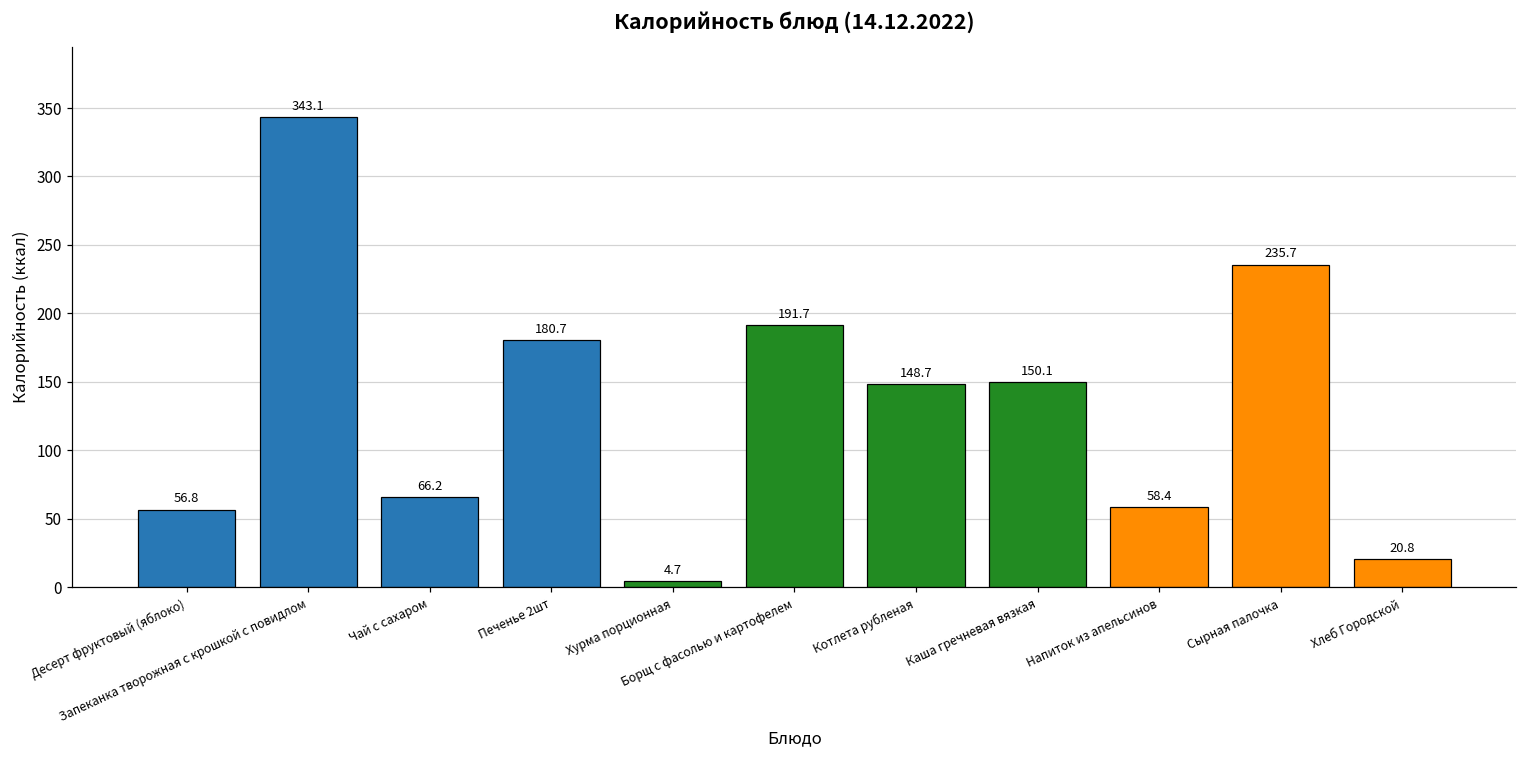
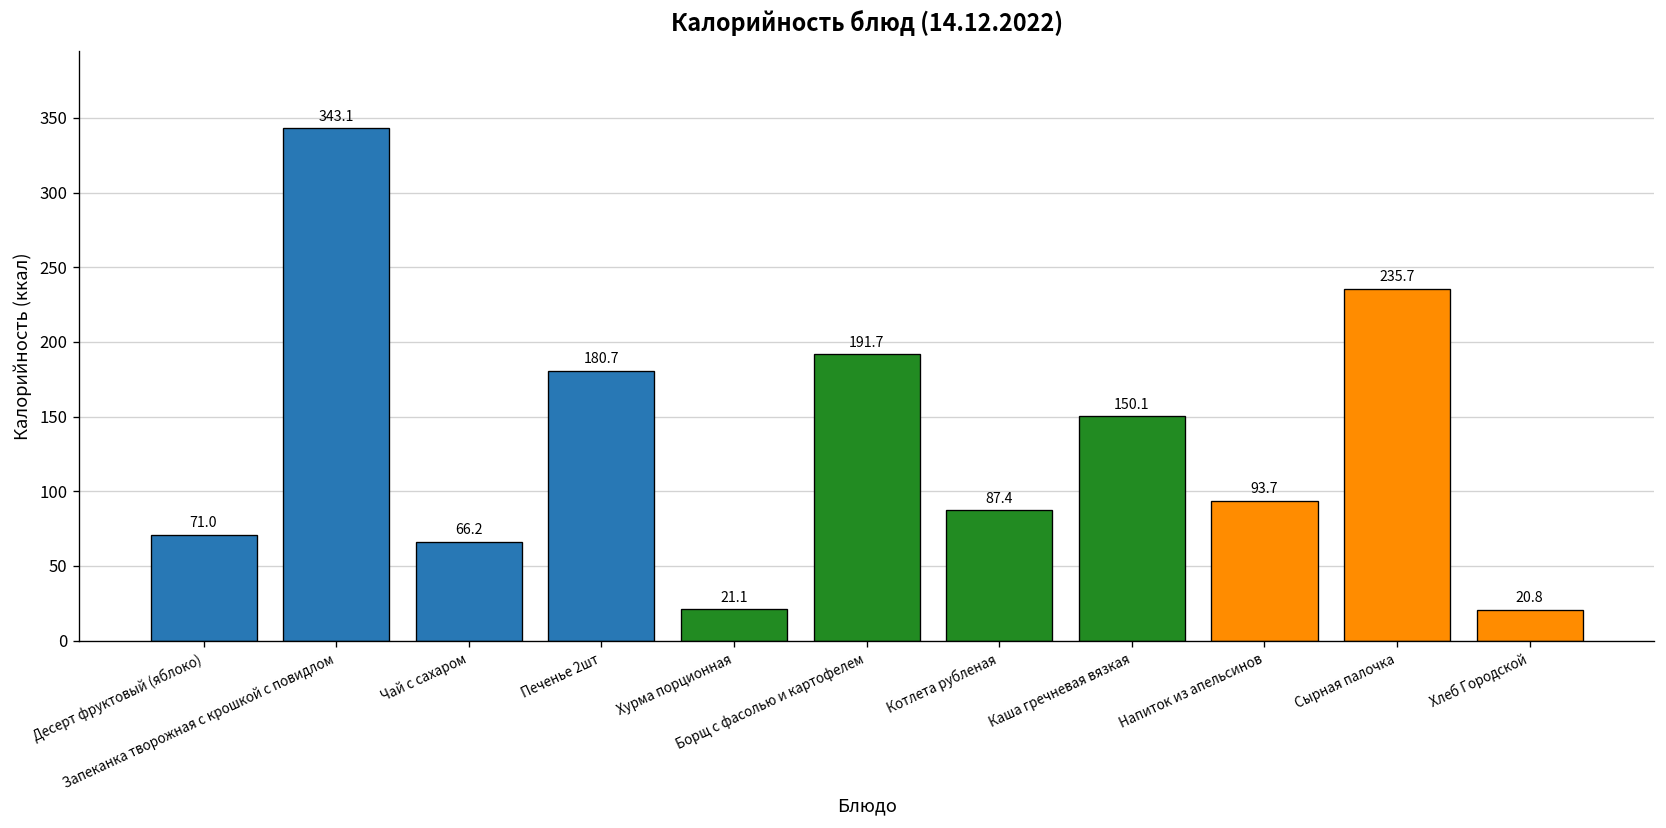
Десерт фруктовый (яблоко): 56.8 -> 71.0
Хурма порционная: 4.7 -> 21.1
Котлета рубленая: 148.7 -> 87.4
Напиток из апельсинов: 58.4 -> 93.7
